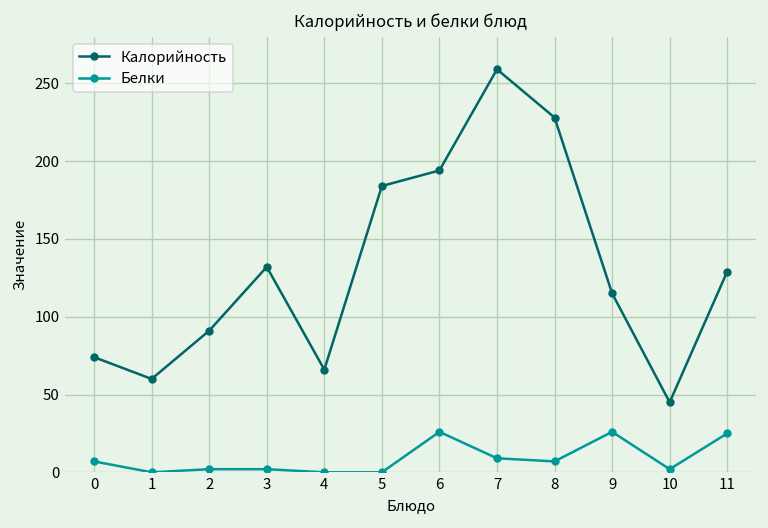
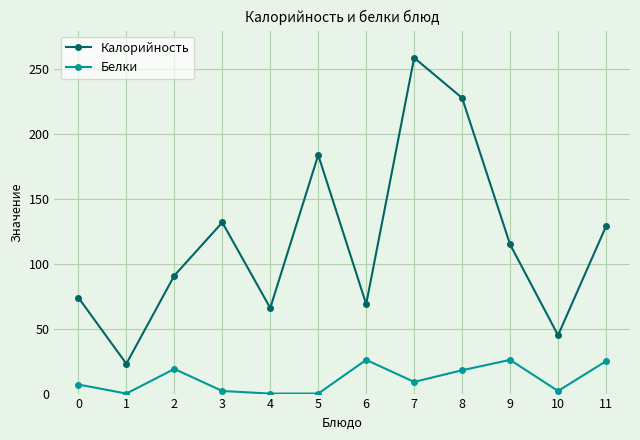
Калорийность, 1: 60 -> 23
Белки, 2: 2 -> 19
Калорийность, 6: 194 -> 69
Белки, 8: 7 -> 18
